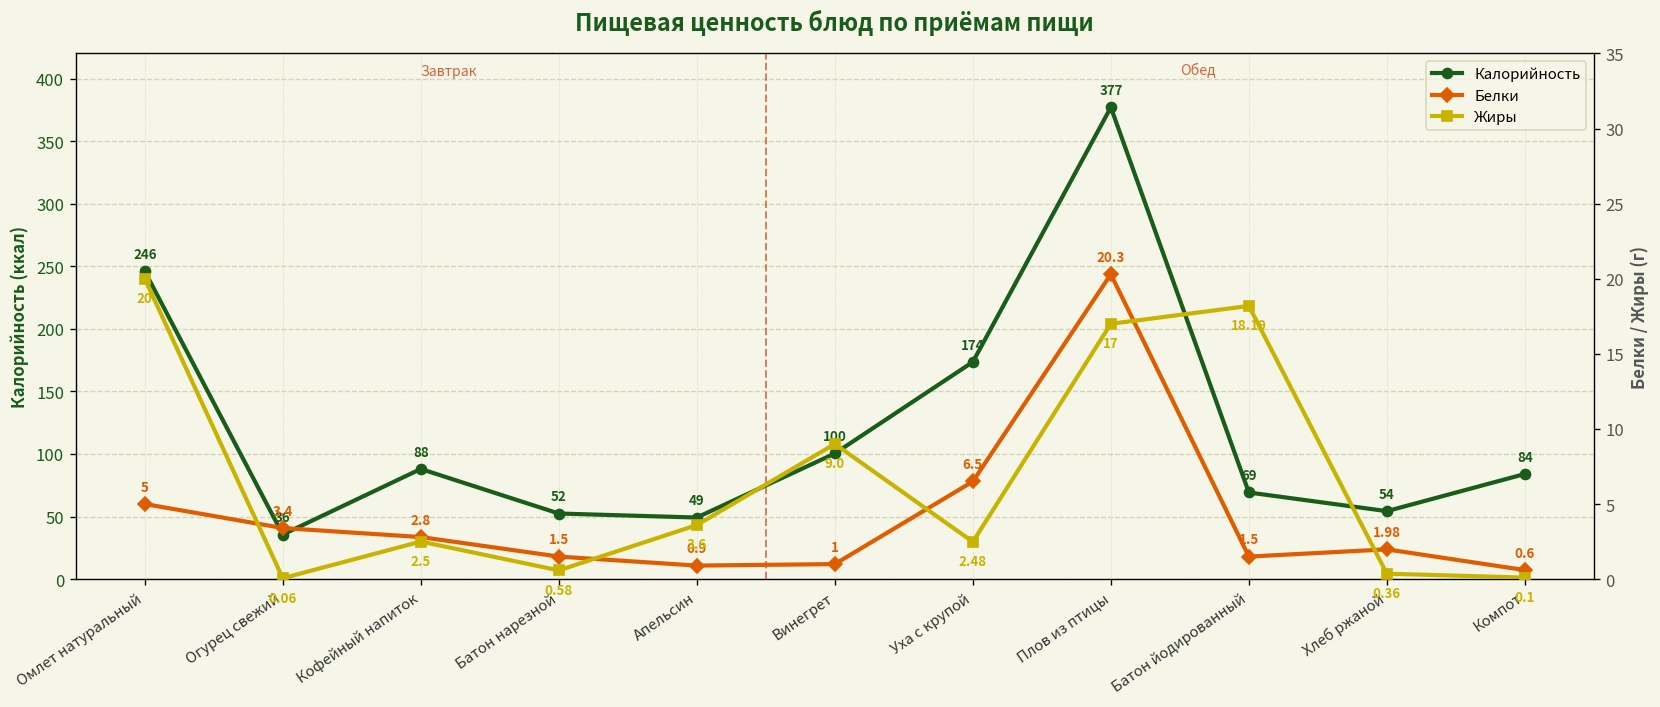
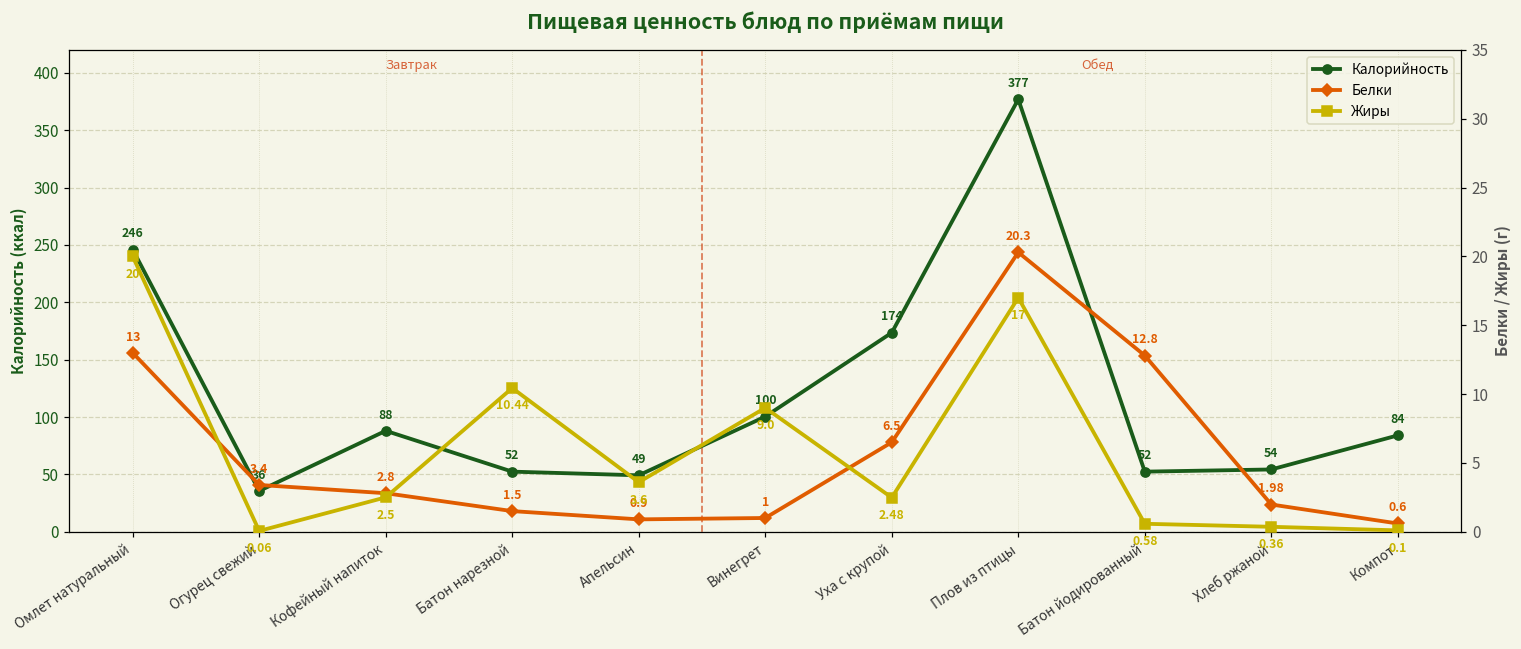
Калорийность, Батон йодированный: 69 -> 52
Белки, Омлет натуральный: 5 -> 13
Жиры, Батон нарезной: 0.58 -> 10.44
Белки, Батон йодированный: 1.5 -> 12.8
Жиры, Батон йодированный: 18.19 -> 0.58
